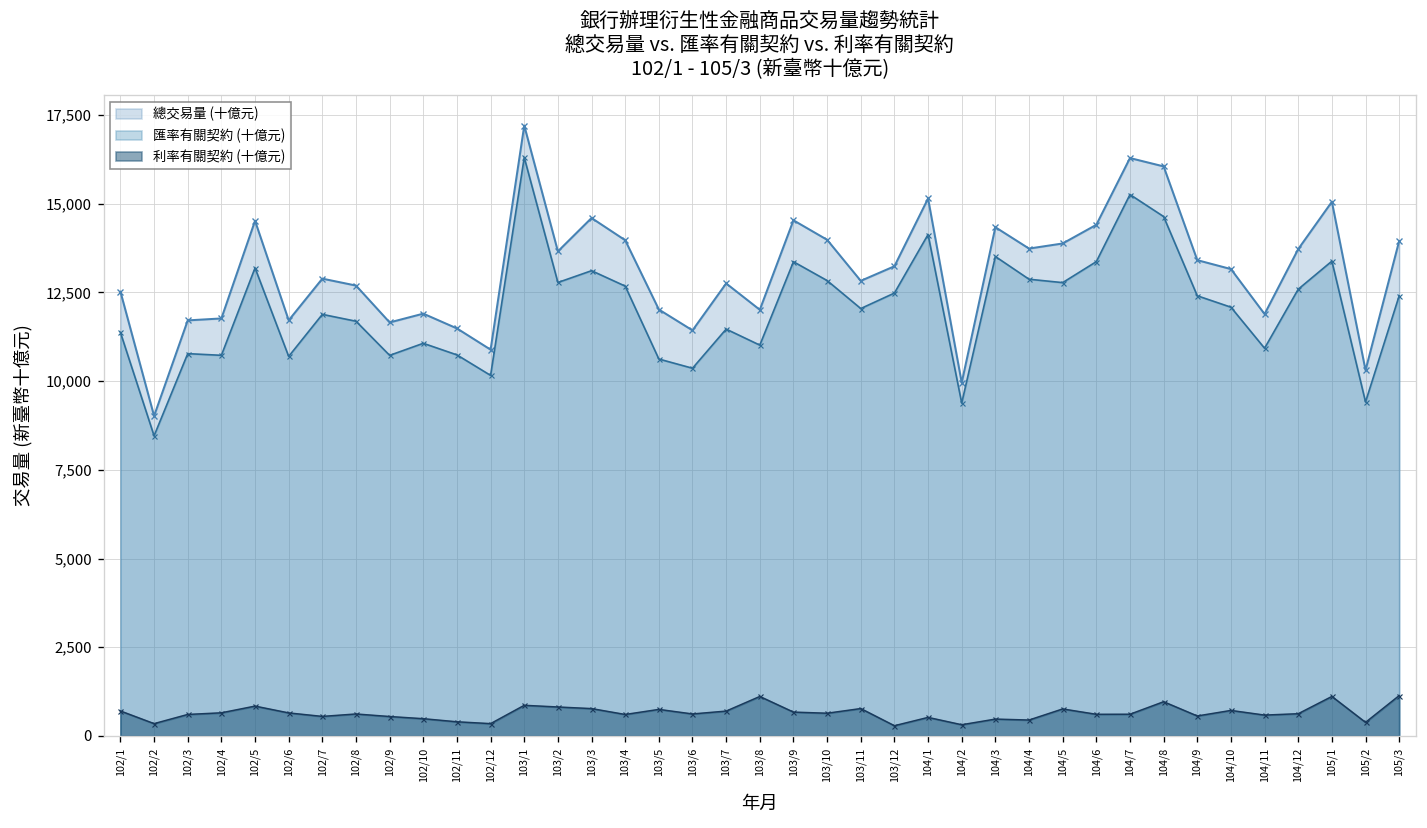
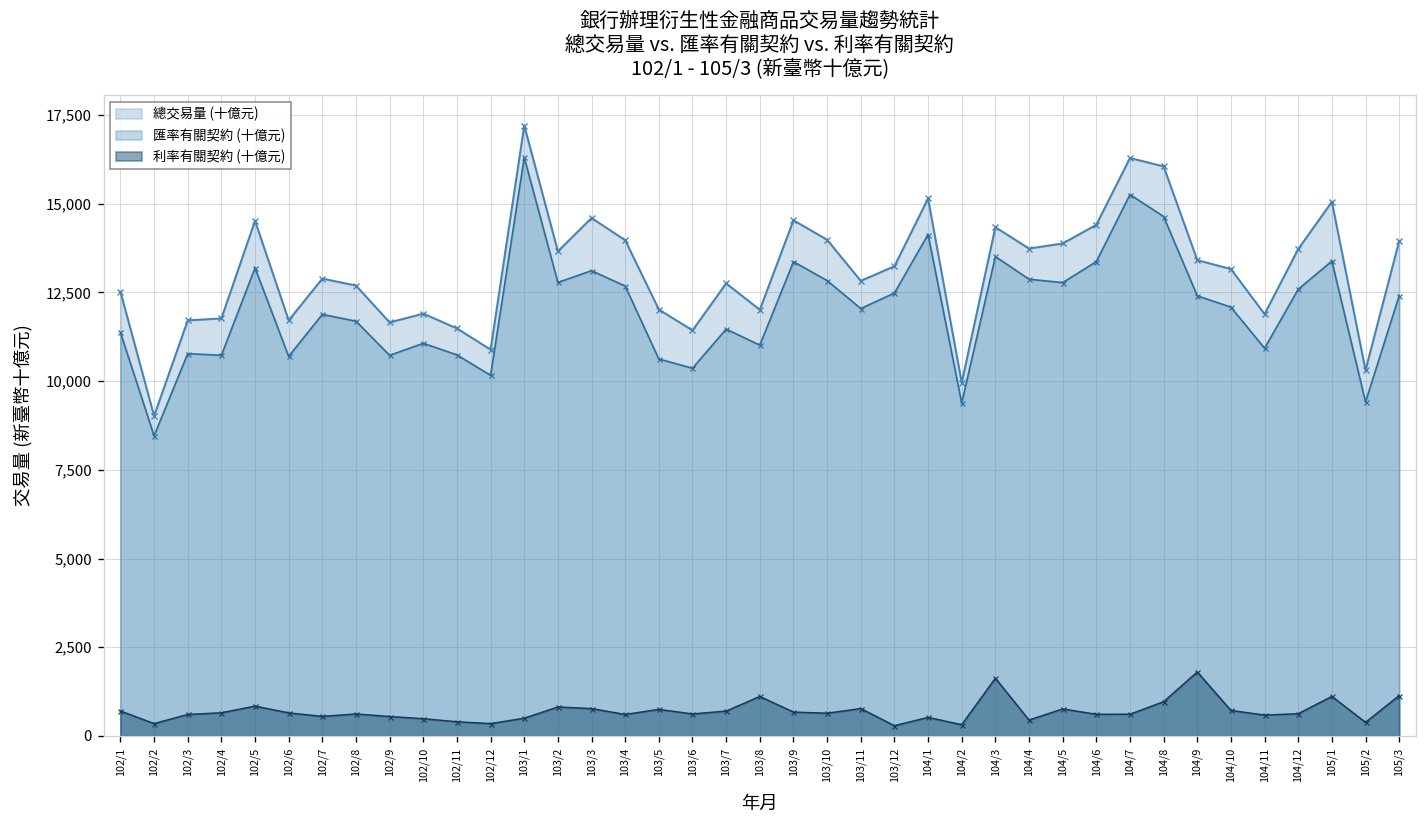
利率有關契約 (十億元), 103/1: 900 -> 500
利率有關契約 (十億元), 104/3: 500 -> 1,600
利率有關契約 (十億元), 104/9: 600 -> 1,800
